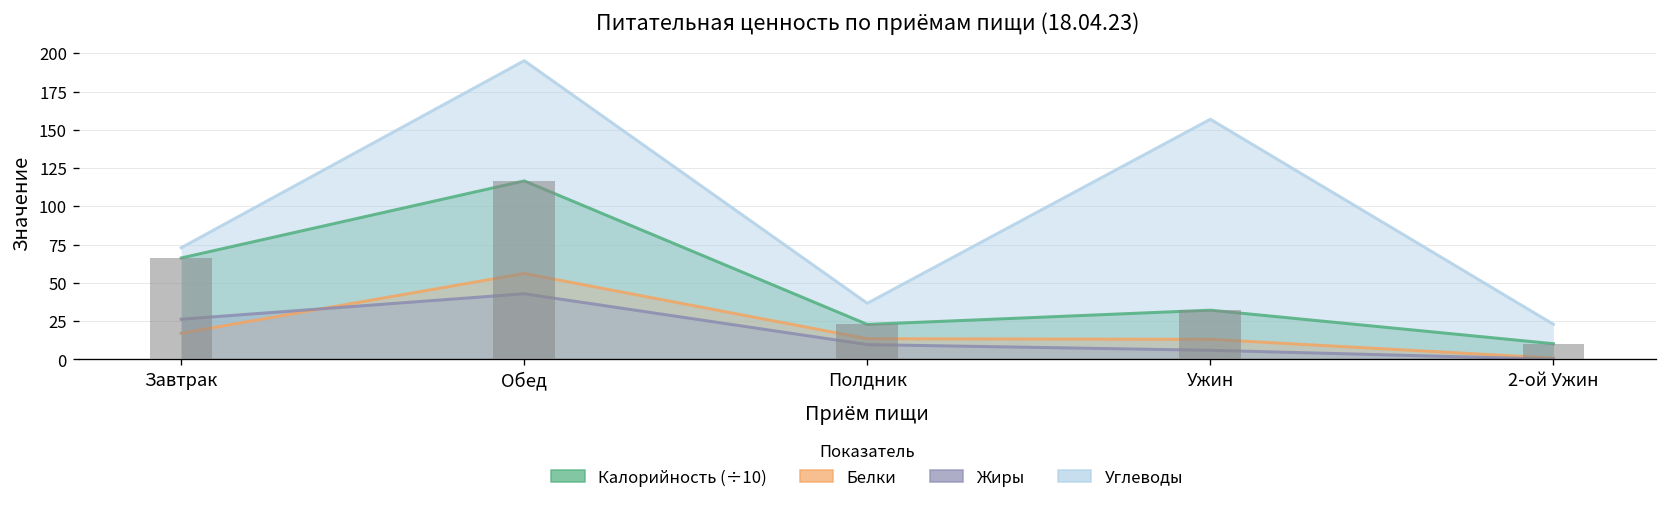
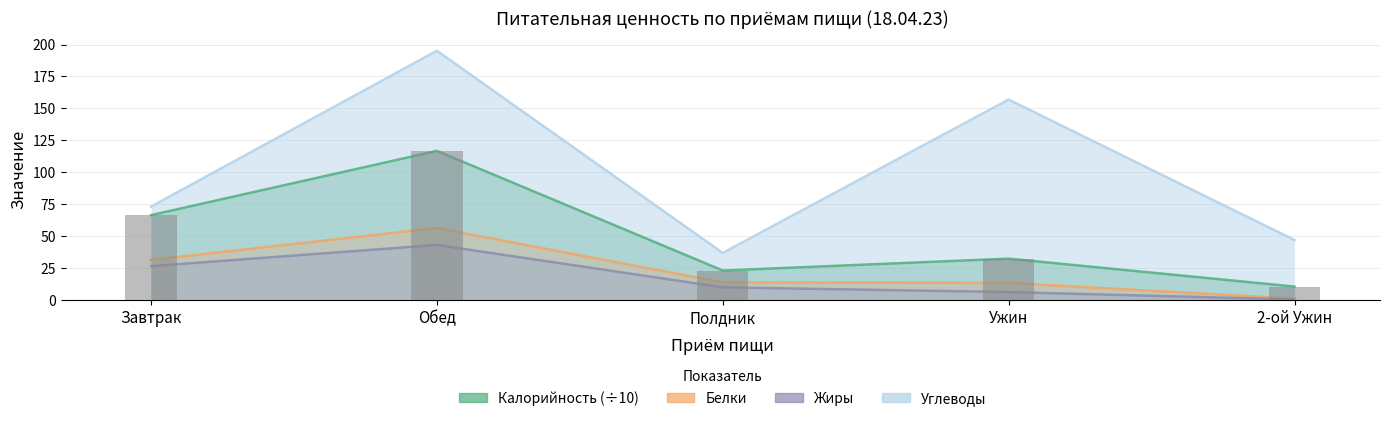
Белки, Завтрак: 17 -> 31
Углеводы, 2-ой Ужин: 23 -> 47
